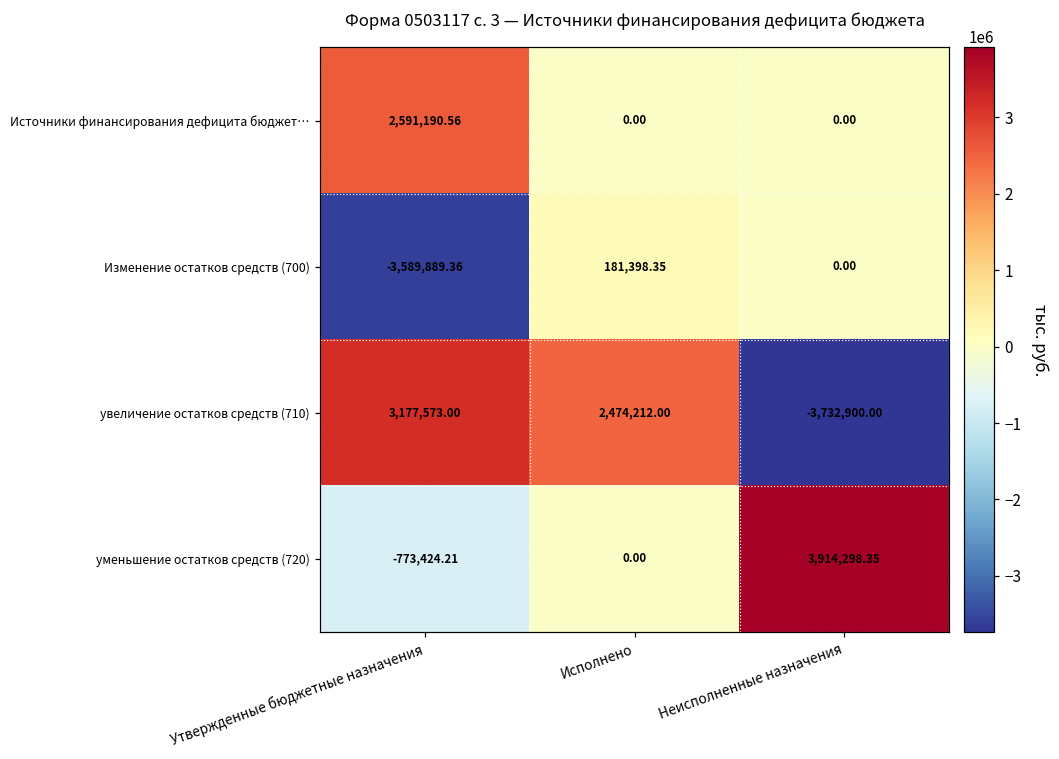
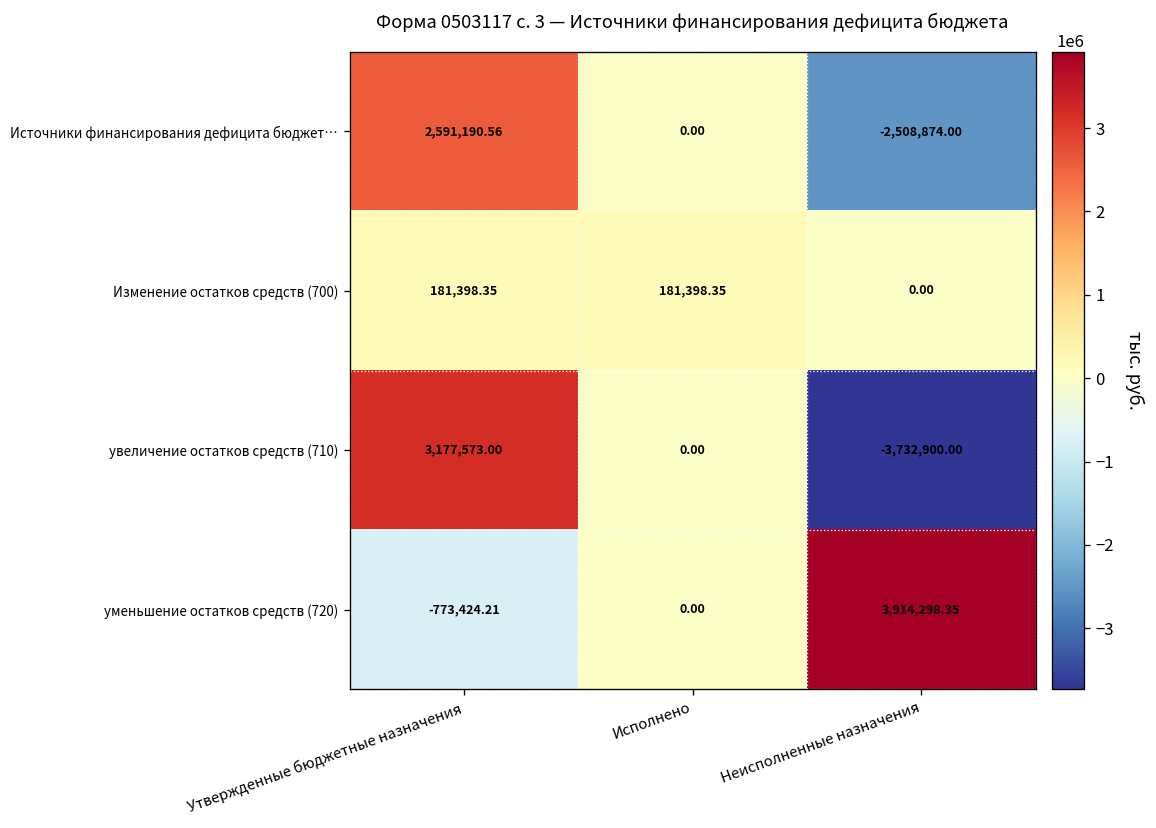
Источники финансирования дефицита бюджет…, Неисполненные назначения: 0.00 -> -2,508,874.00
Изменение остатков средств (700), Утвержденные бюджетные назначения: -3,589,889.36 -> 181,398.35
увеличение остатков средств (710), Исполнено: 2,474,212.00 -> 0.00
